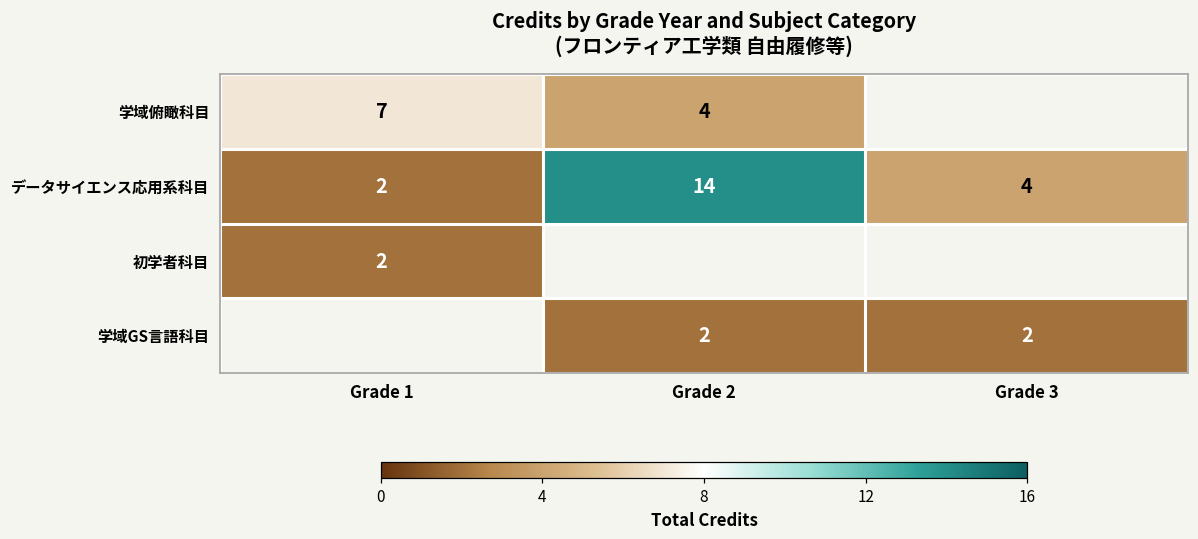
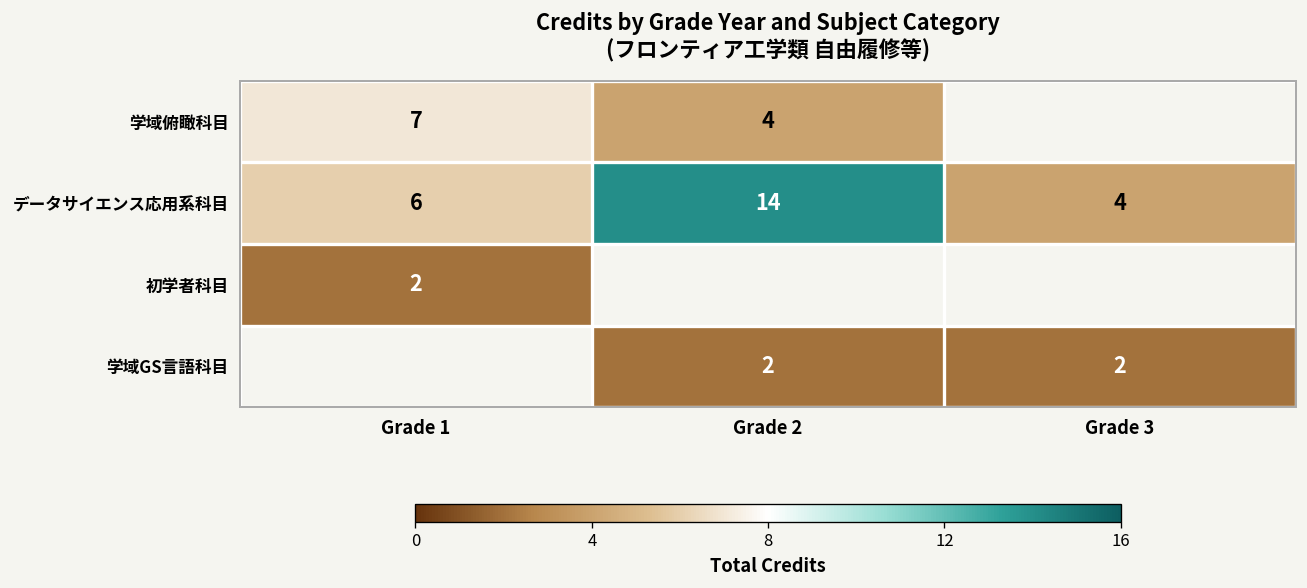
データサイエンス応用系科目, Grade 1: 2 -> 6
